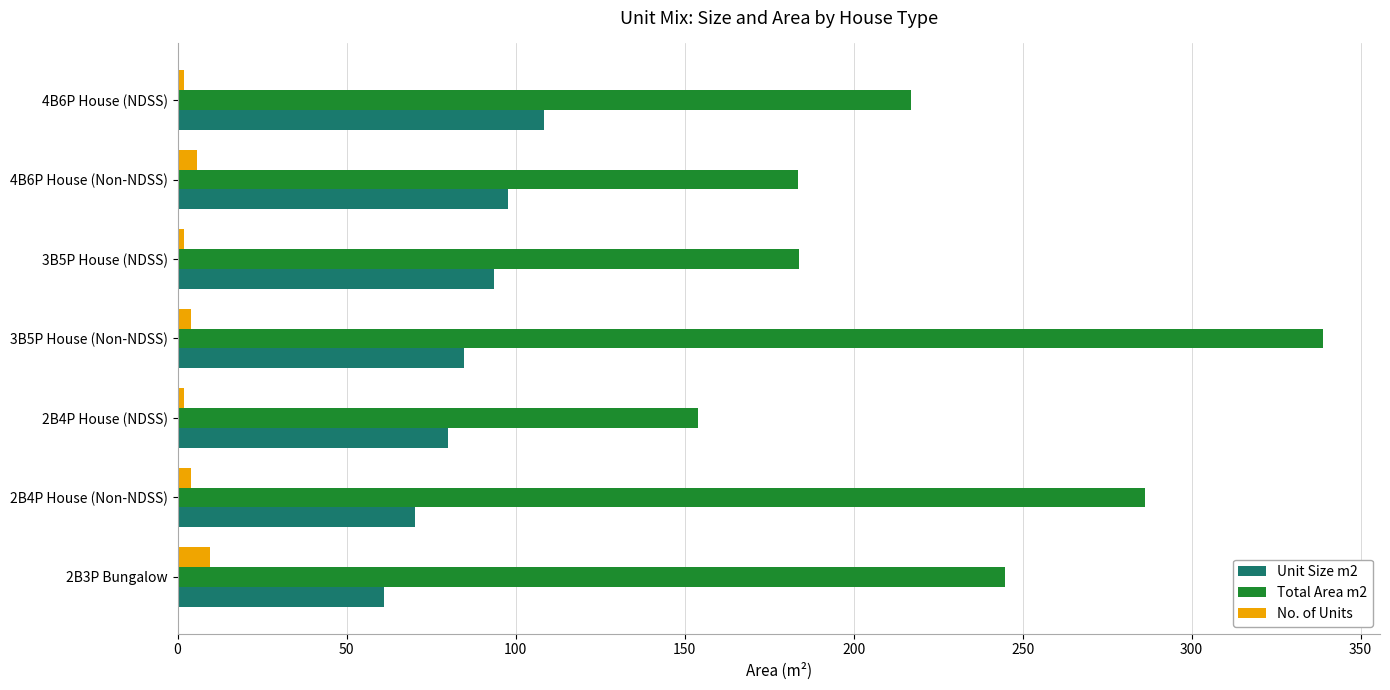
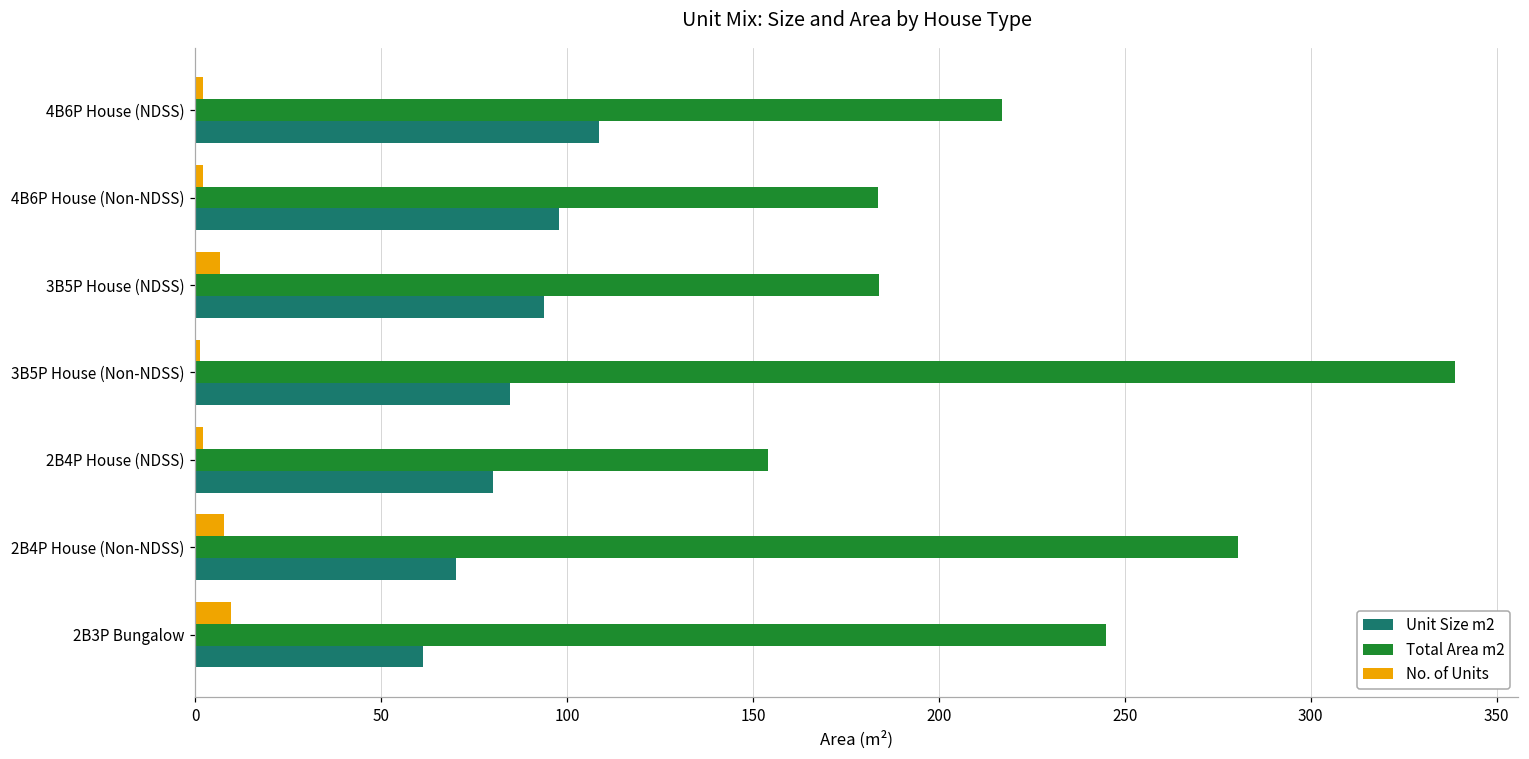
No. of Units, 4B6P House (Non-NDSS): 6 -> 2
No. of Units, 3B5P House (NDSS): 2 -> 7
No. of Units, 3B5P House (Non-NDSS): 4 -> 1
No. of Units, 2B4P House (Non-NDSS): 4 -> 8
Total Area m2, 2B4P House (Non-NDSS): 286 -> 280
